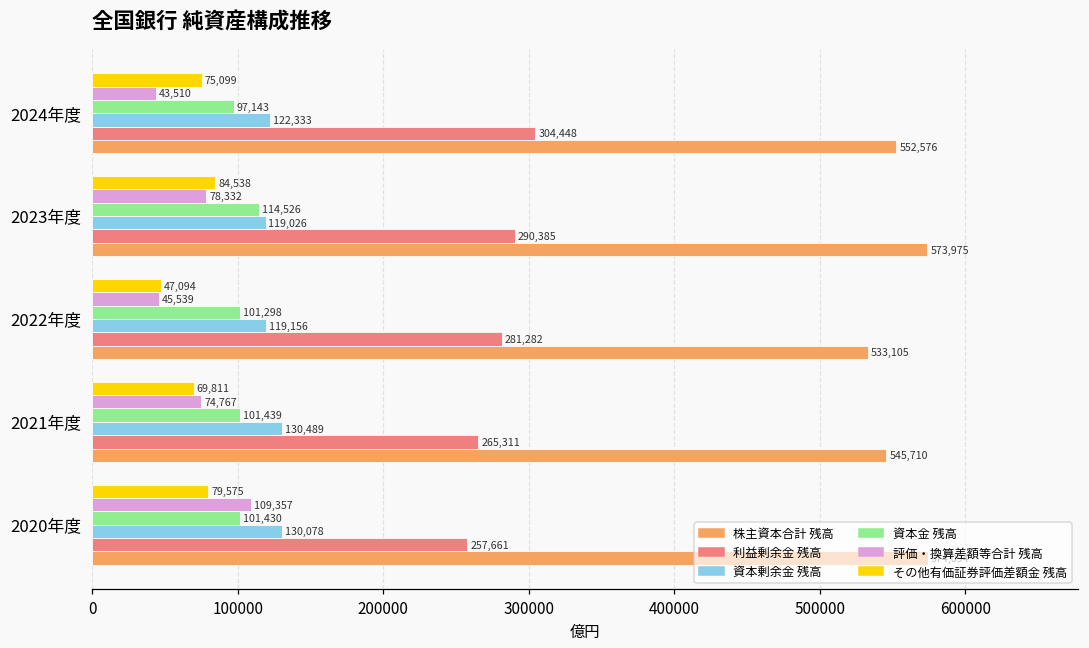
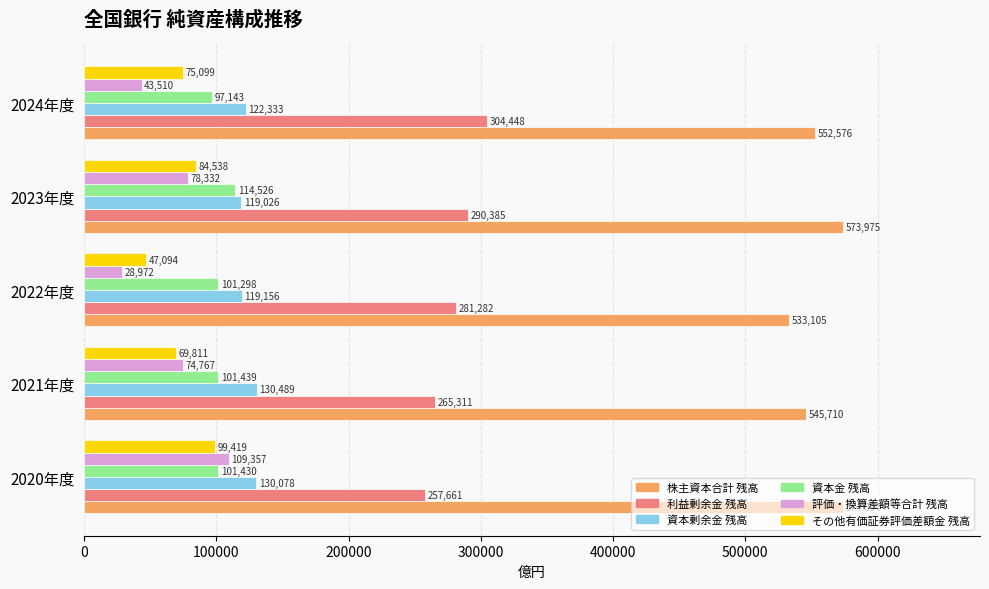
評価・換算差額等合計 残高, 2022年度: 45,539 -> 28,972
その他有価証券評価差額金 残高, 2020年度: 79,575 -> 99,419
